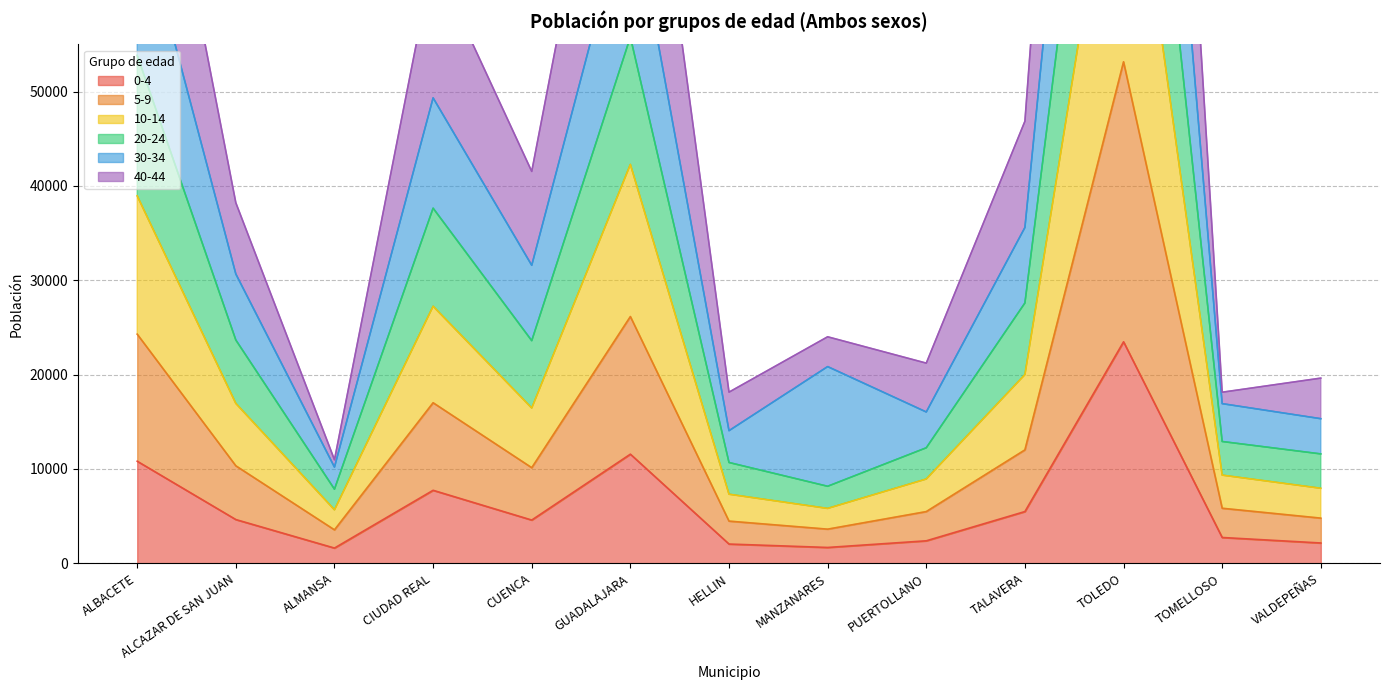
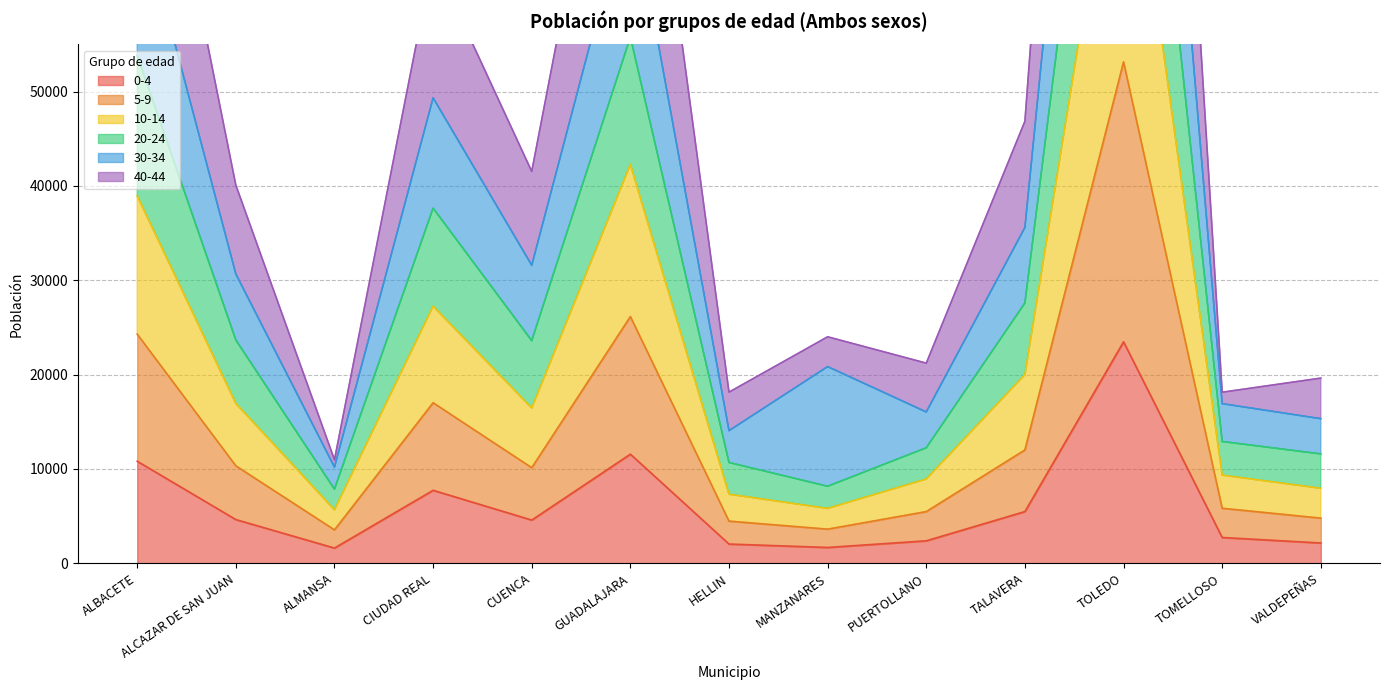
40-44, ALCAZAR DE SAN JUAN: 8000 -> 9000
